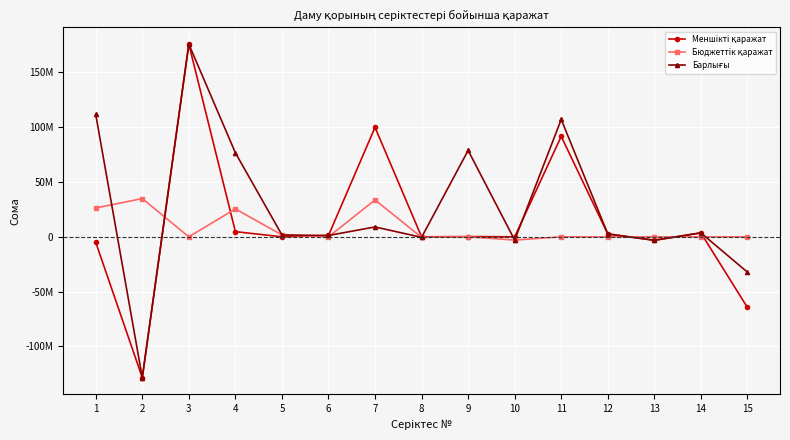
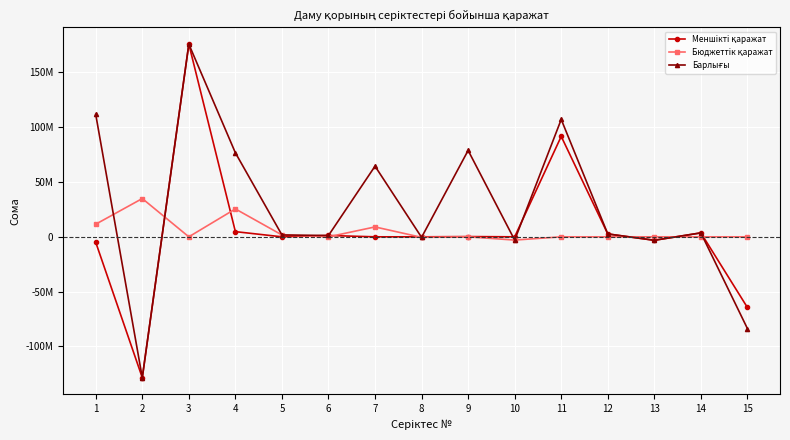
Бюджеттік қаражат, 1: 26000000 -> 12000000
Меншікті қаражат, 7: 100000000 -> 0
Бюджеттік қаражат, 7: 34000000 -> 9000000
Барлығы, 7: 9000000 -> 64000000
Барлығы, 15: -32000000 -> -84000000
